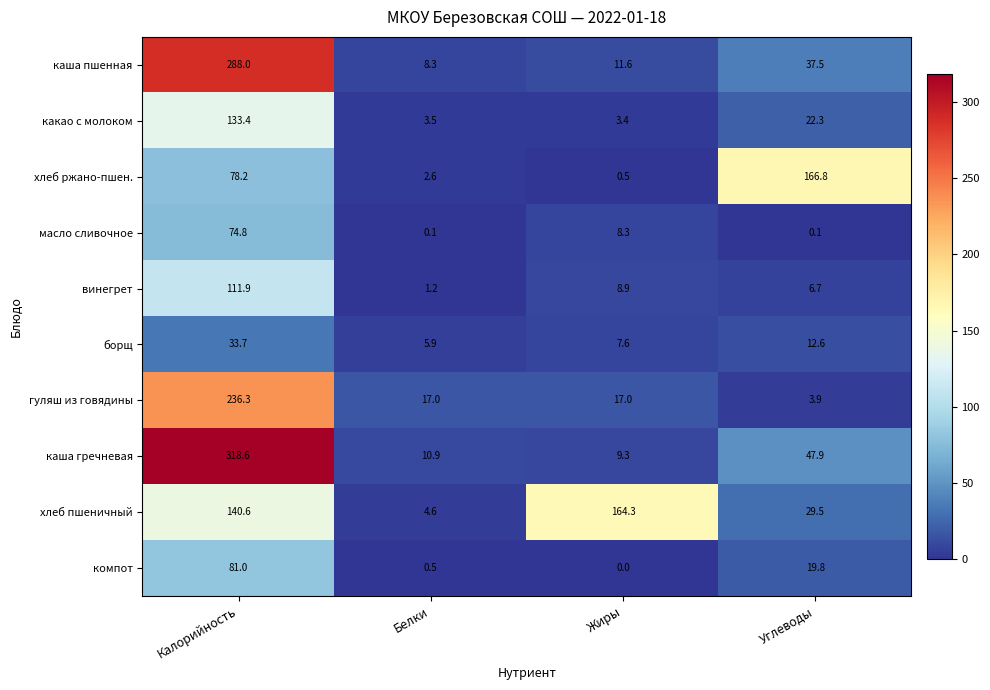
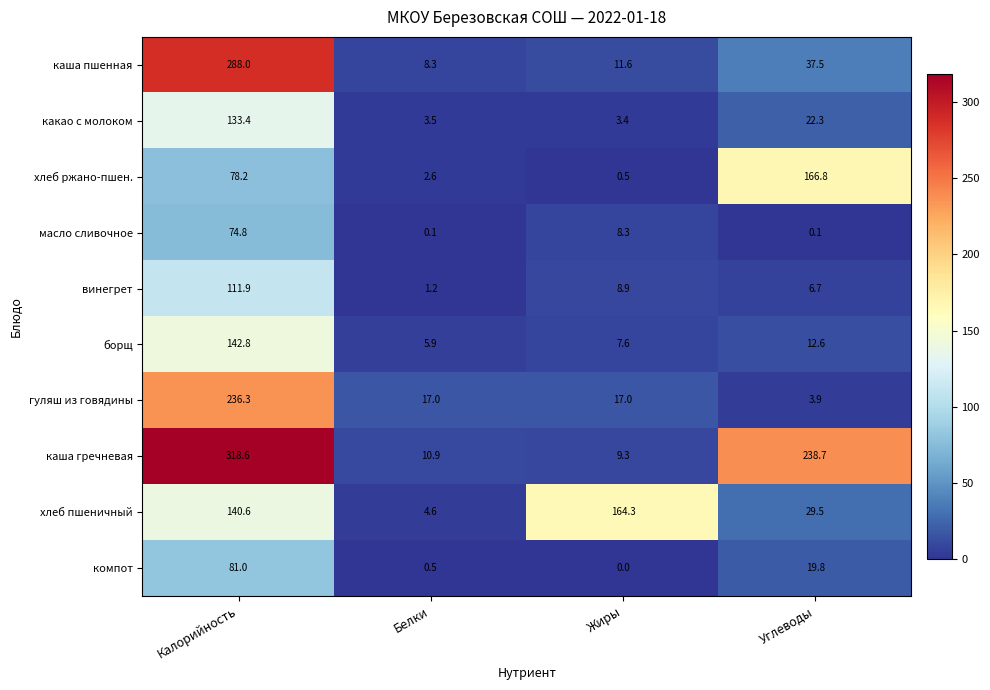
борщ, Калорийность: 33.7 -> 142.8
каша гречневая, Углеводы: 47.9 -> 238.7
